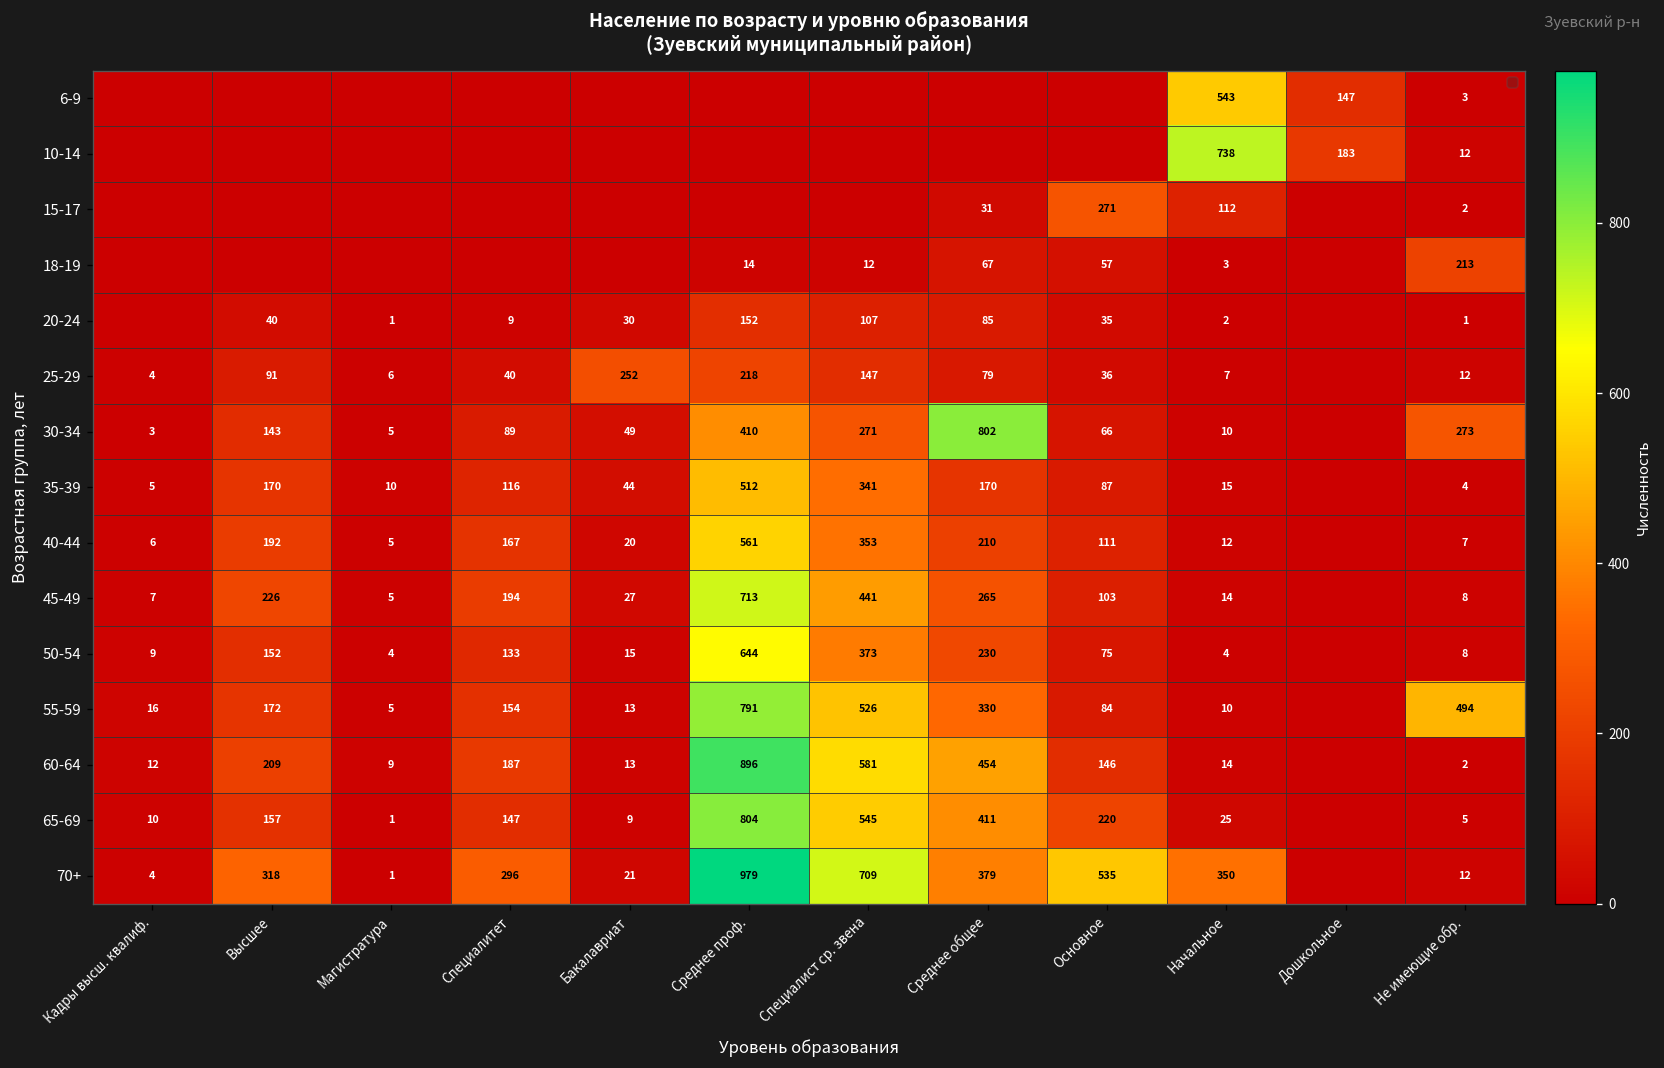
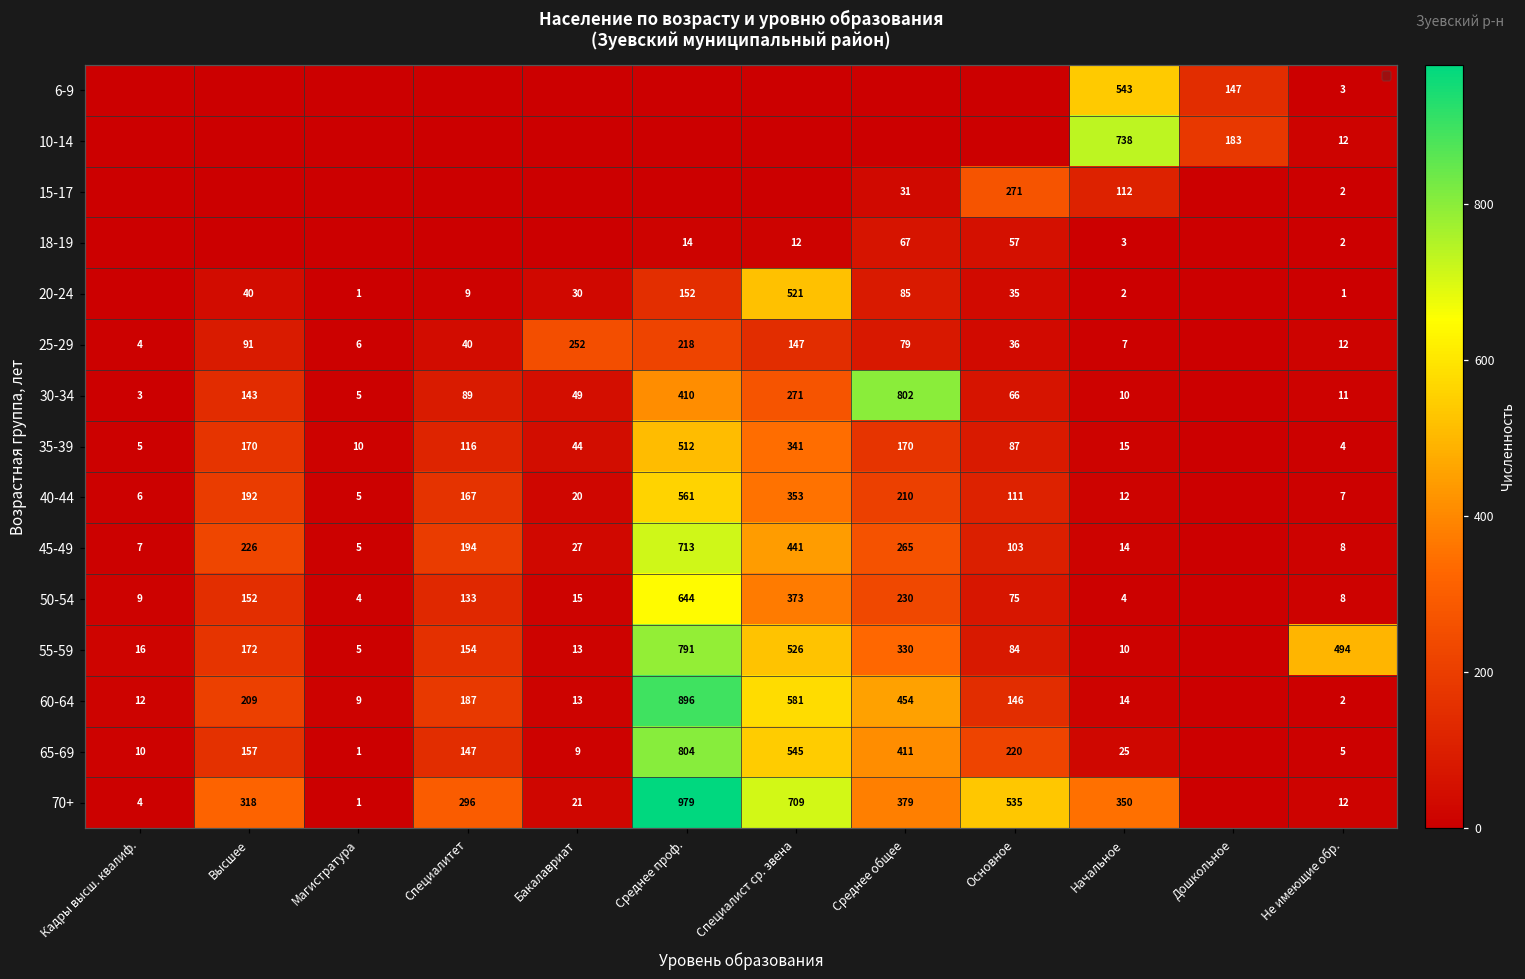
18-19, Не имеющие обр.: 213 -> 2
20-24, Специалист ср. звена: 107 -> 521
30-34, Не имеющие обр.: 273 -> 11
